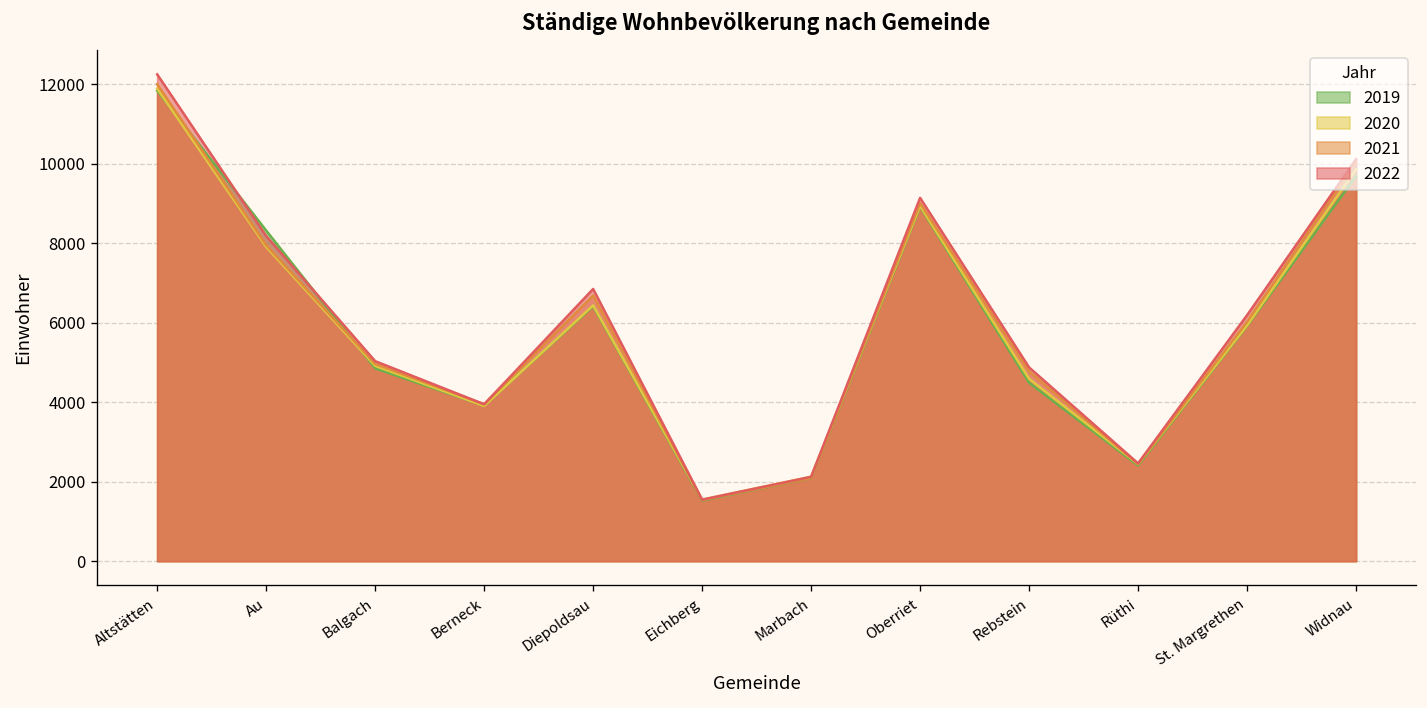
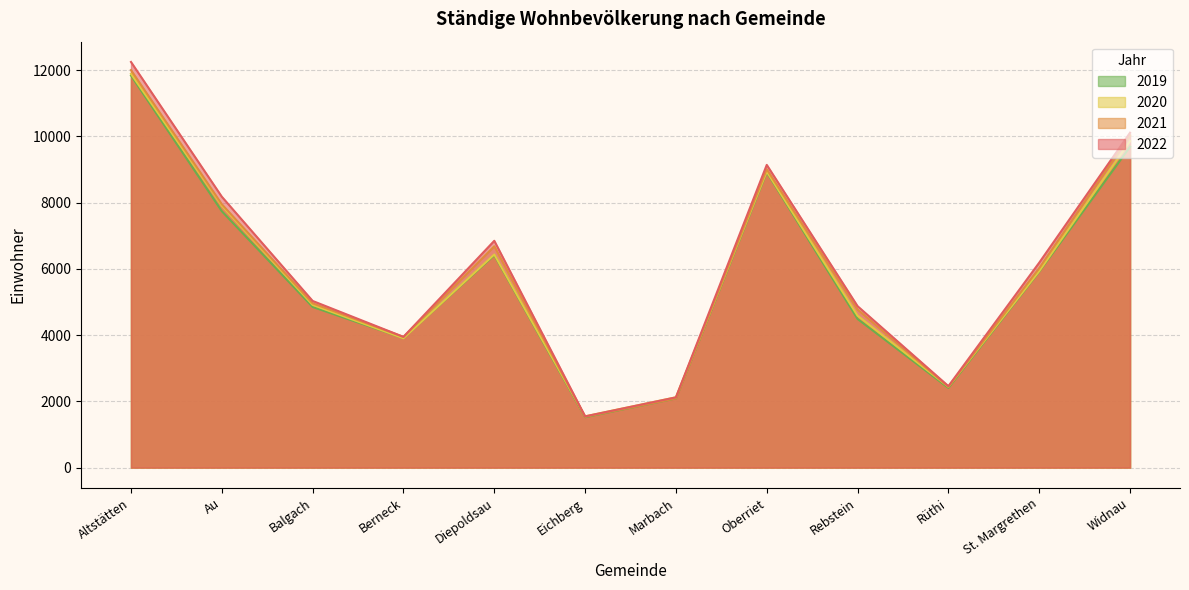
2019, Au: 8300 -> 7700
